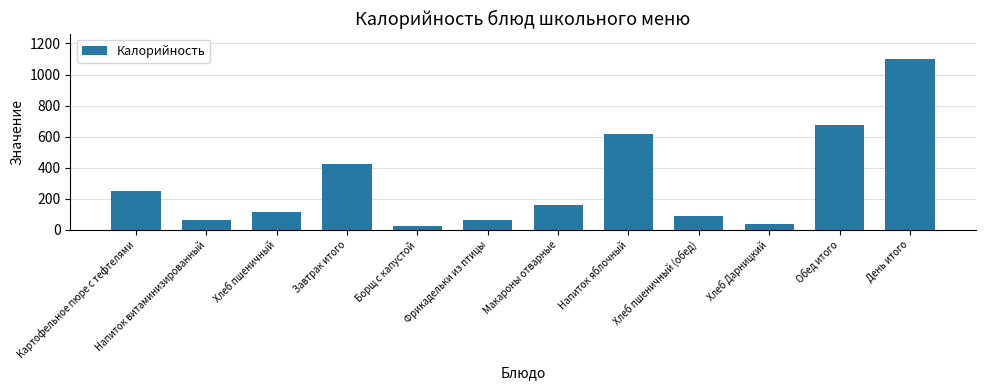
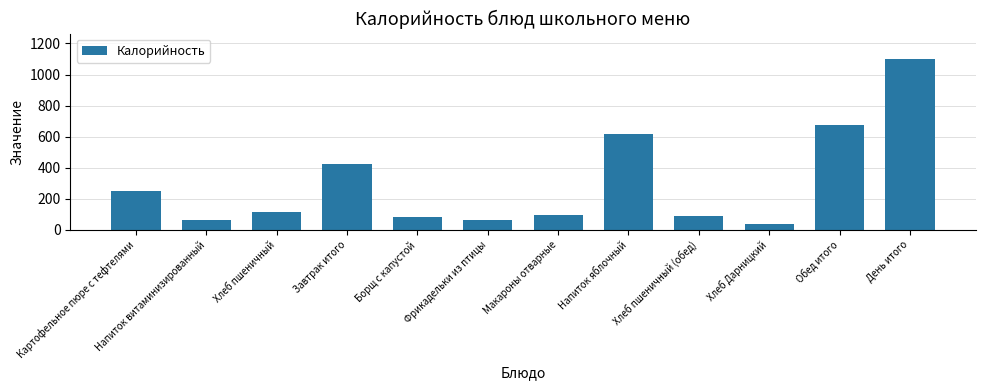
Борщ с капустой: 30 -> 80
Макароны отварные: 160 -> 100
